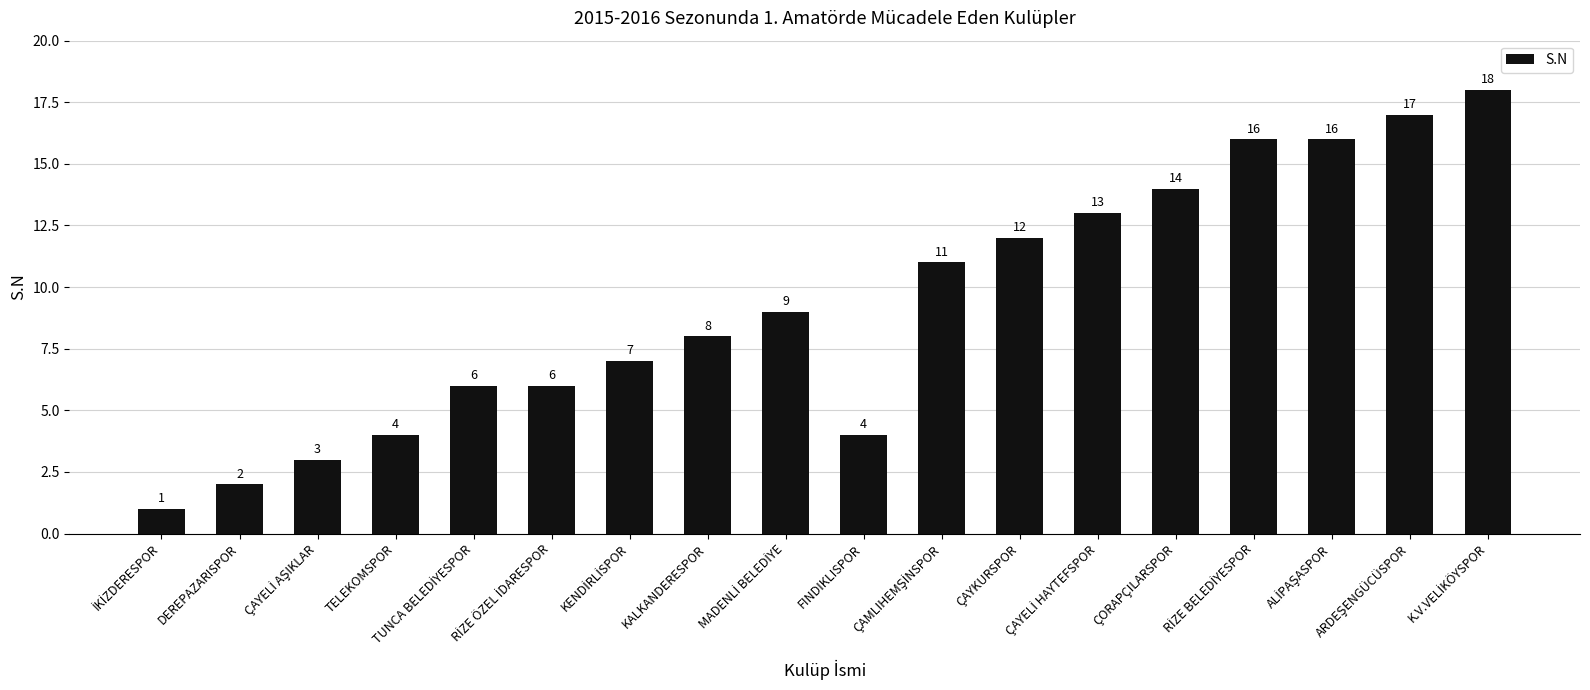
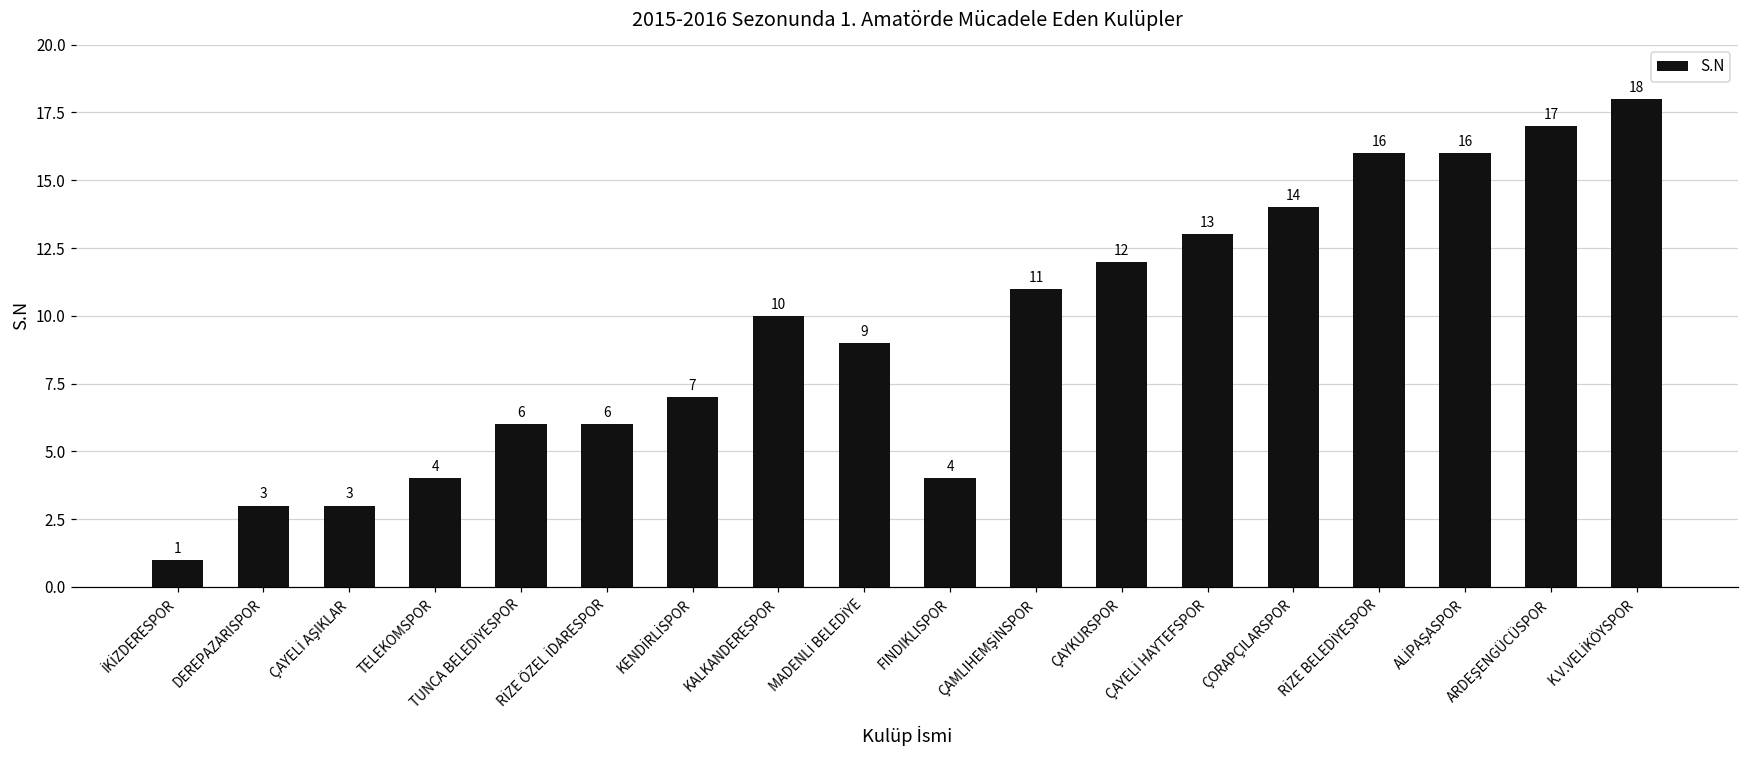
DEREPAZARISPOR: 2 -> 3
KALKANDERESPOR: 8 -> 10
